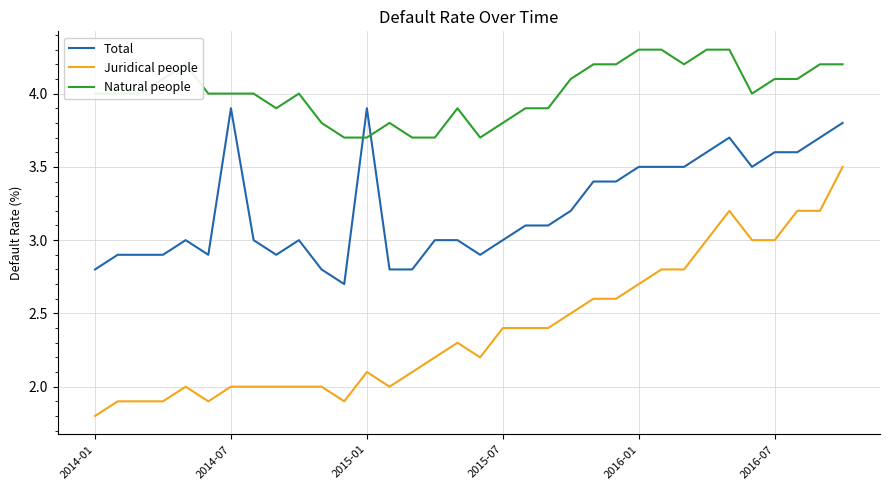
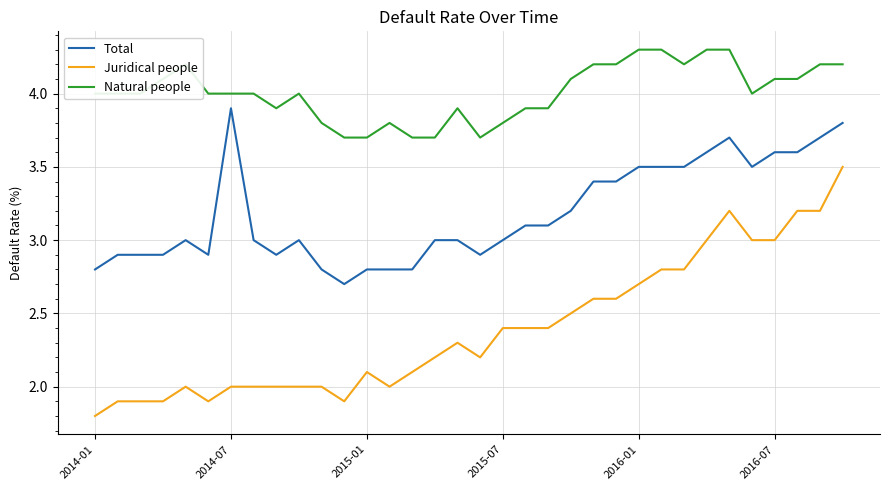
Total, 2015-01: 3.9 -> 2.8
